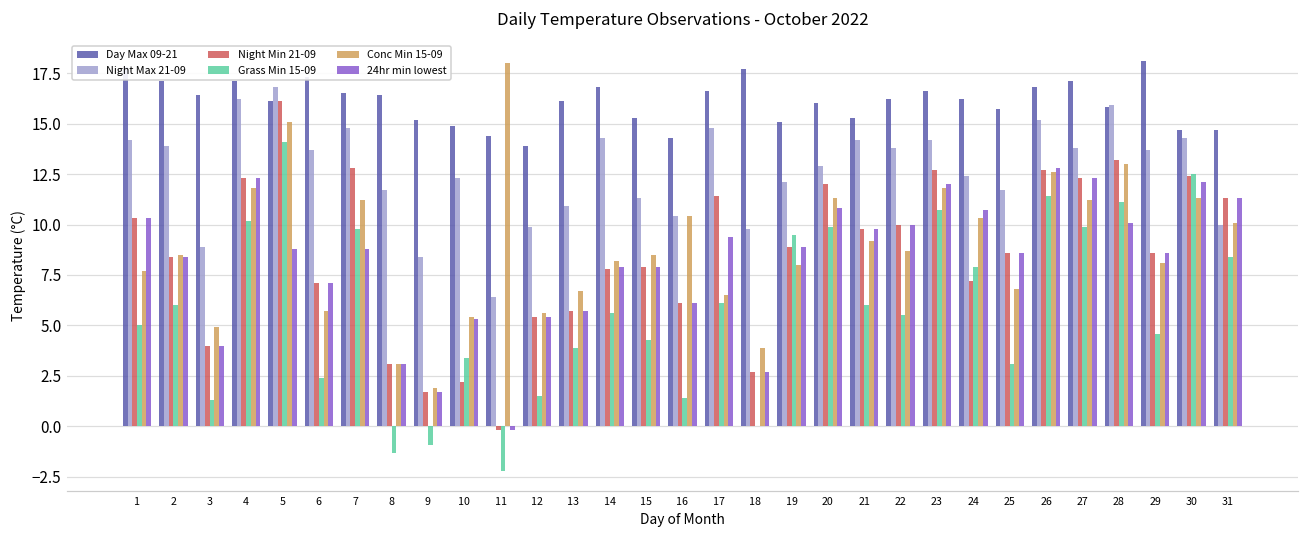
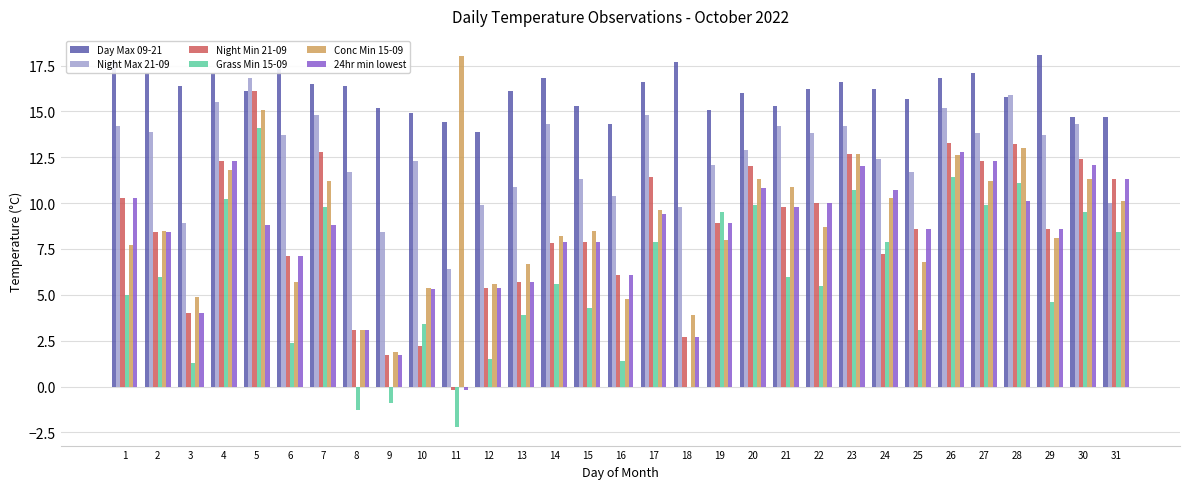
Night Max 21-09, 4: 16.2 -> 15.5
Conc Min 15-09, 16: 10.4 -> 4.8
Grass Min 15-09, 17: 6.1 -> 7.9
Conc Min 15-09, 17: 6.5 -> 9.6
Conc Min 15-09, 21: 9.2 -> 10.9
Conc Min 15-09, 23: 11.8 -> 12.7
Night Min 21-09, 26: 12.7 -> 13.3
Grass Min 15-09, 30: 12.5 -> 9.5
